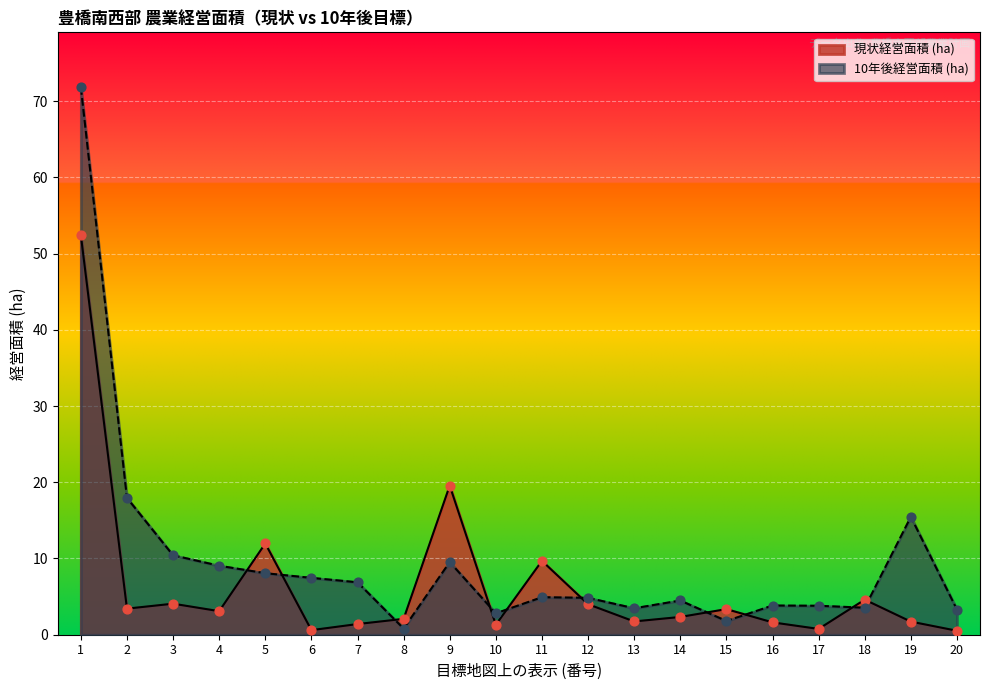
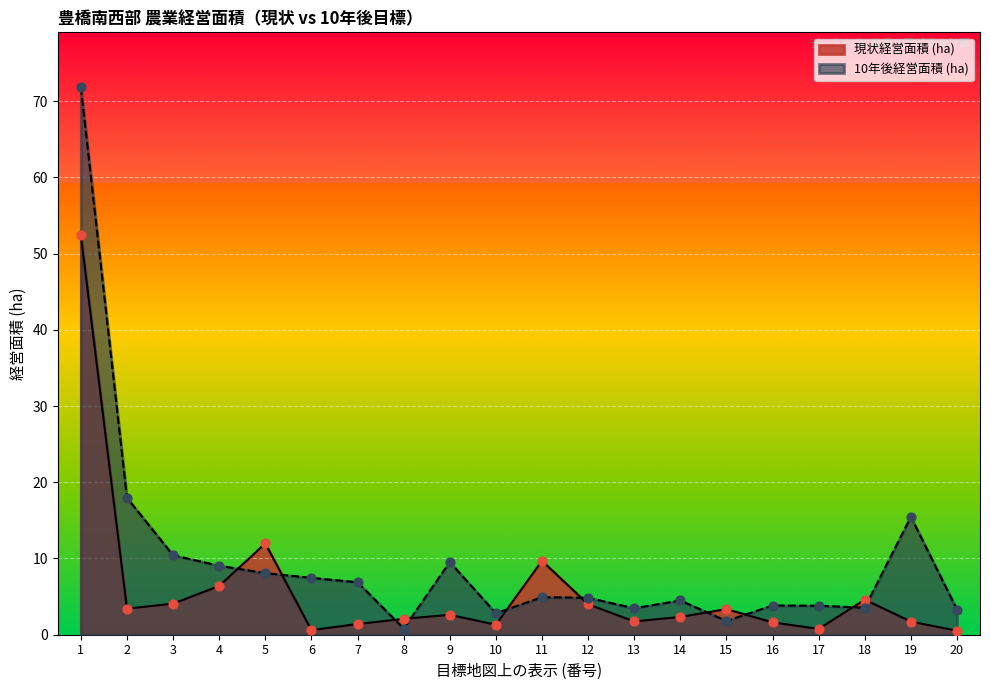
現状経営面積 (ha), 4: 3 -> 6
現状経営面積 (ha), 9: 20 -> 3
